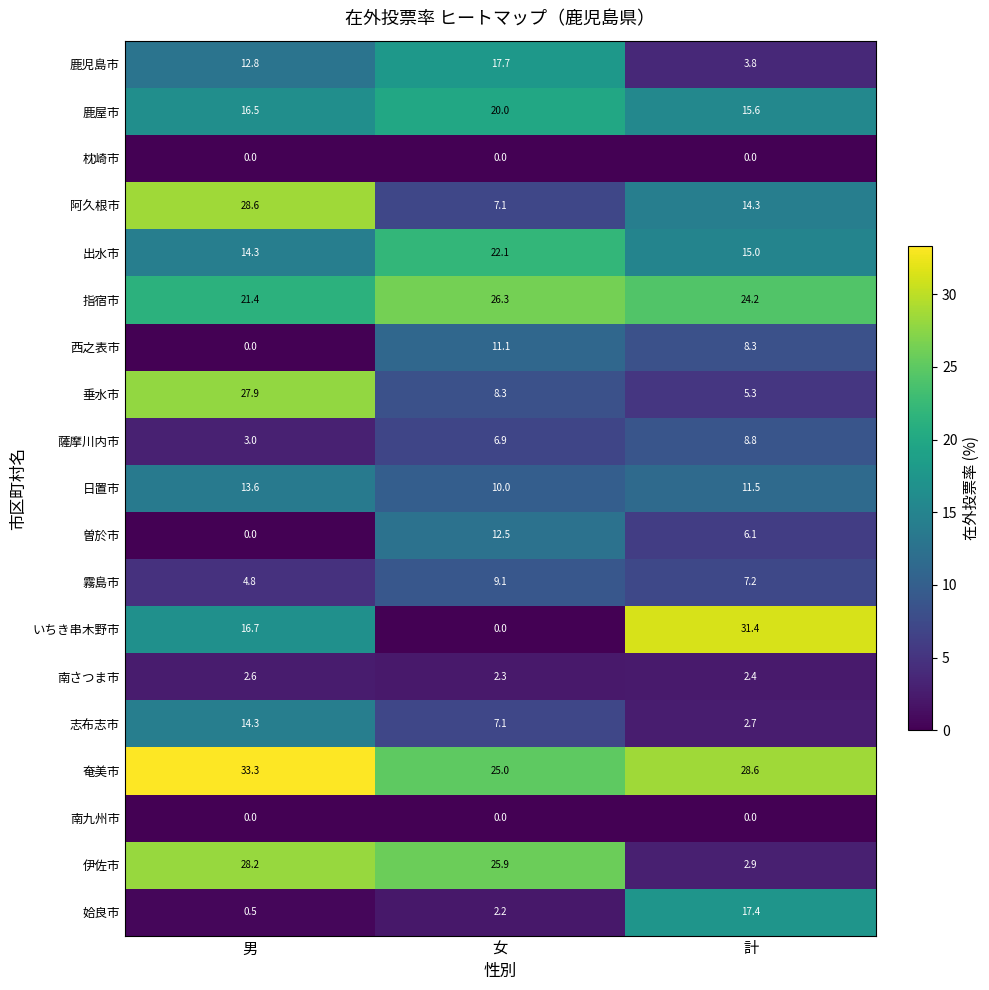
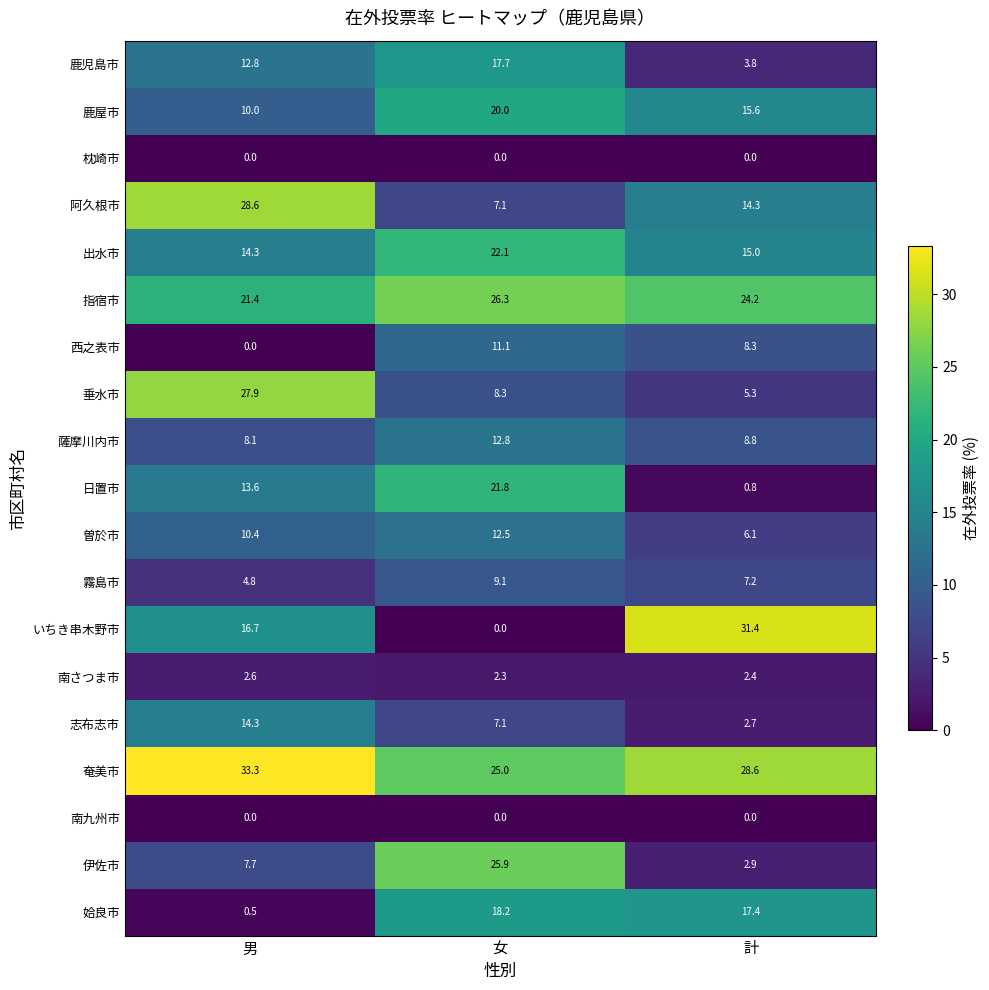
鹿屋市, 男: 16.5 -> 10.0
薩摩川内市, 男: 3.0 -> 8.1
薩摩川内市, 女: 6.9 -> 12.8
日置市, 女: 10.0 -> 21.8
日置市, 計: 11.5 -> 0.8
曽於市, 男: 0.0 -> 10.4
伊佐市, 男: 28.2 -> 7.7
姶良市, 女: 2.2 -> 18.2
